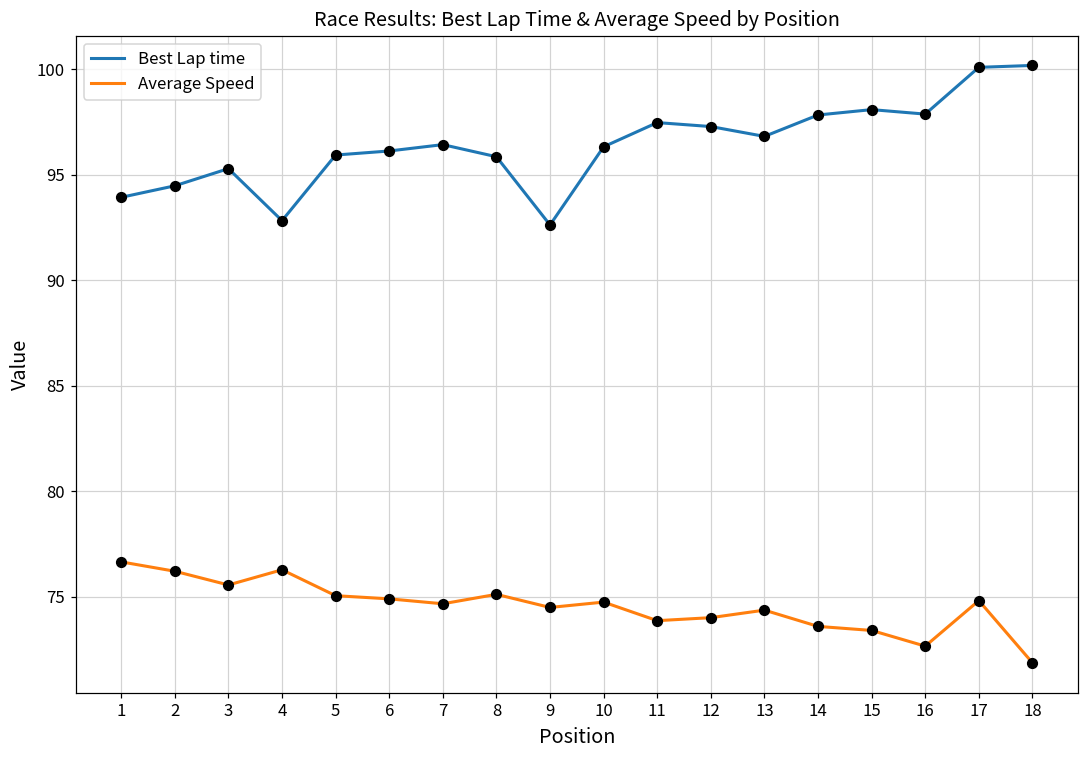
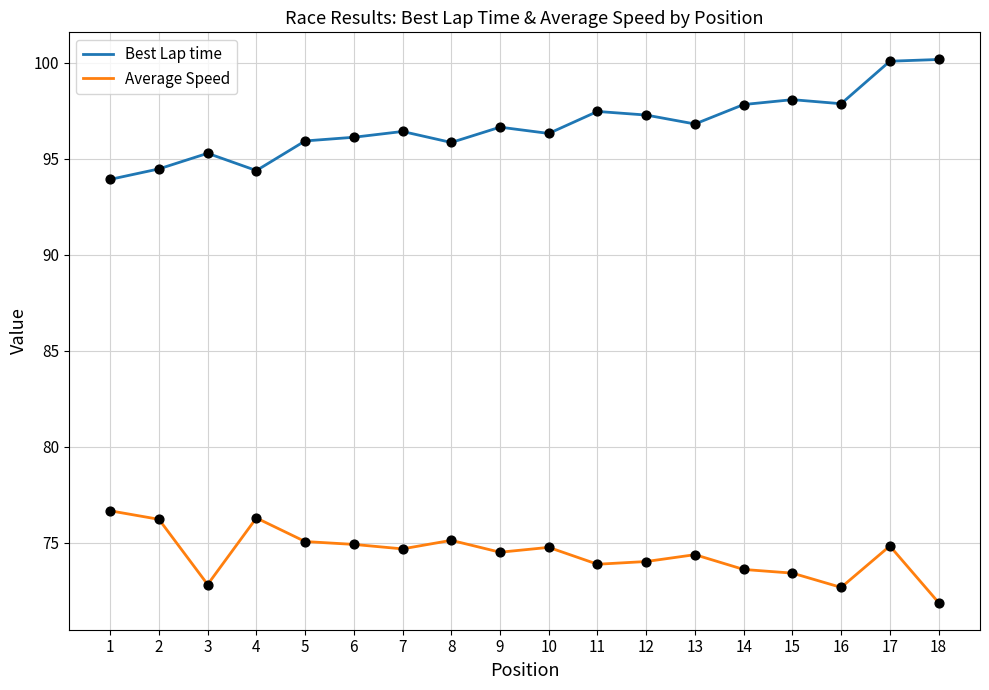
Average Speed, 3: 75.6 -> 72.8
Best Lap time, 4: 92.8 -> 94.4
Best Lap time, 9: 92.6 -> 96.6
